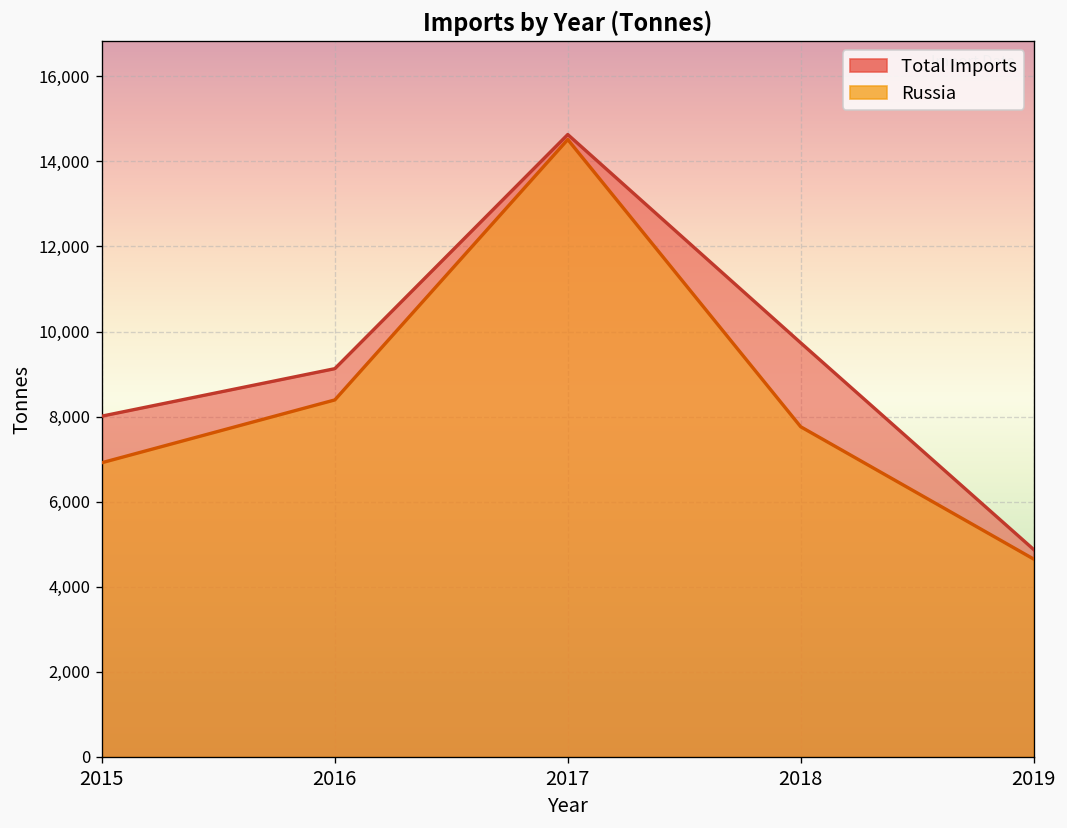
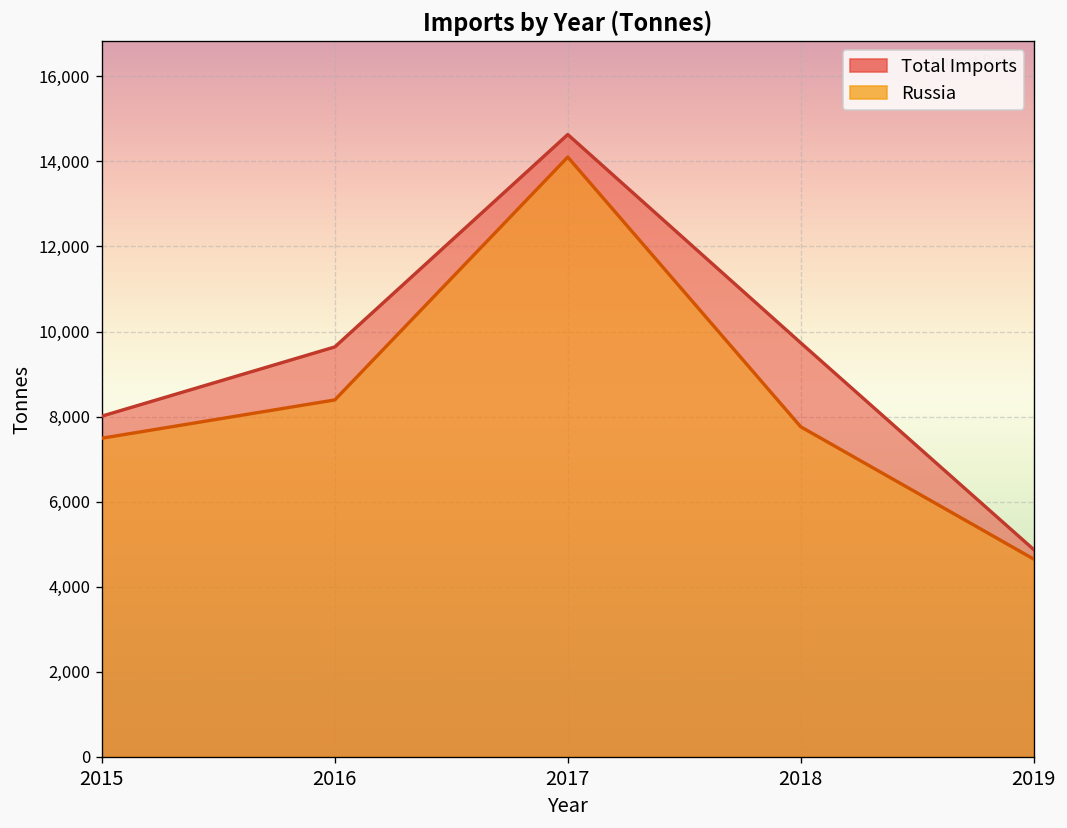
Russia, 2015: 6,900 -> 7,500
Total Imports, 2016: 9,100 -> 9,600
Russia, 2017: 14,500 -> 14,100
